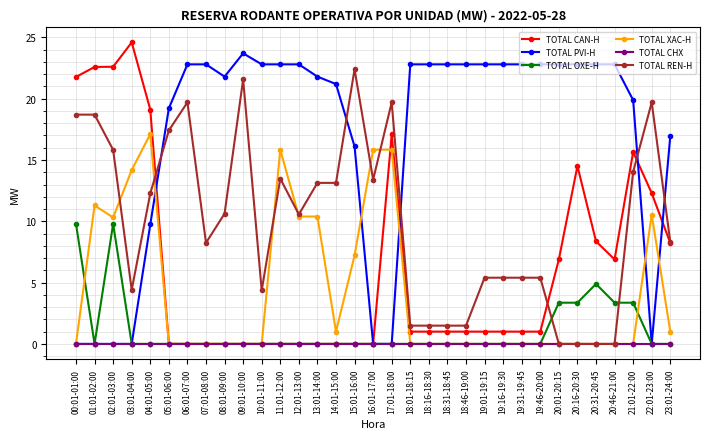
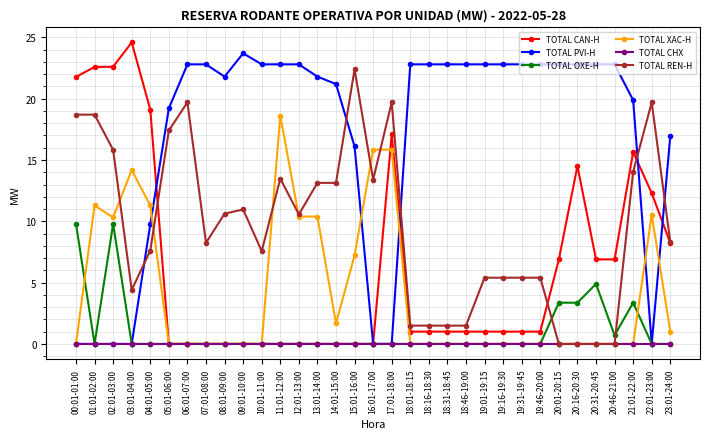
TOTAL XAC-H, 04:01-05:00: 17.1 -> 11.3
TOTAL REN-H, 04:01-05:00: 12.3 -> 7.6
TOTAL REN-H, 09:01-10:00: 21.6 -> 11.0
TOTAL REN-H, 10:01-11:00: 4.4 -> 7.6
TOTAL XAC-H, 11:01-12:00: 15.8 -> 18.6
TOTAL XAC-H, 14:01-15:00: 1.0 -> 1.7
TOTAL CAN-H, 20:31-20:45: 8.4 -> 6.9
TOTAL OXE-H, 20:46-21:00: 3.4 -> 0.7
